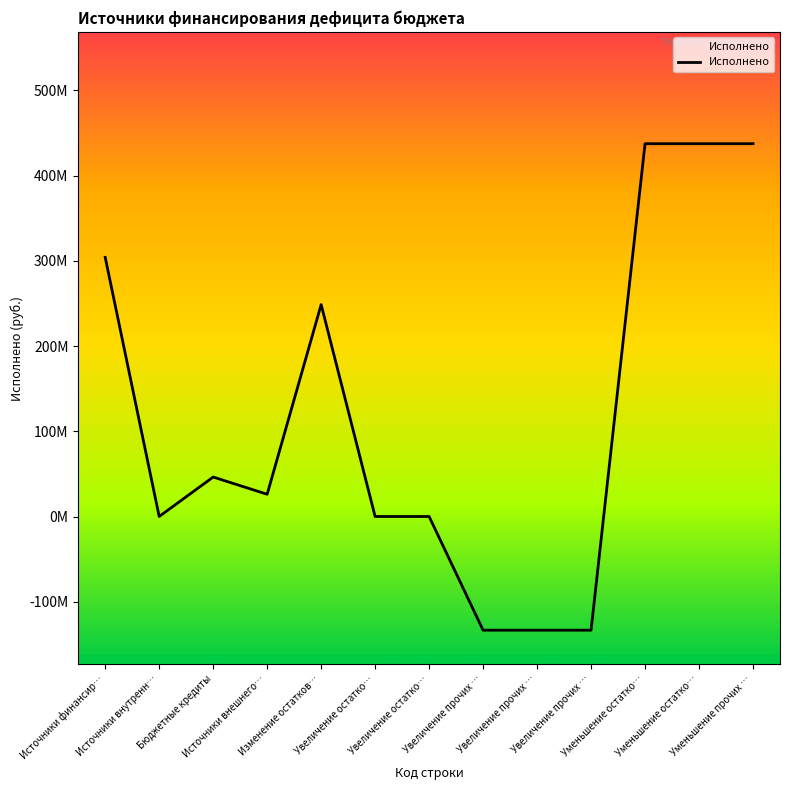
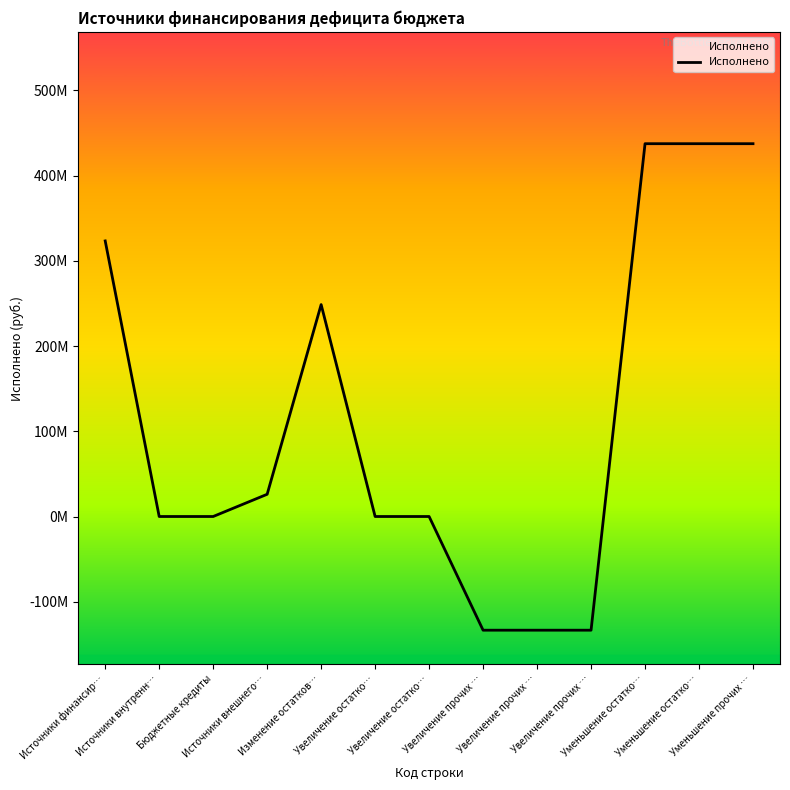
Источники финансир…: 300000000 -> 320000000
Бюджетные кредиты: 50000000 -> 0
